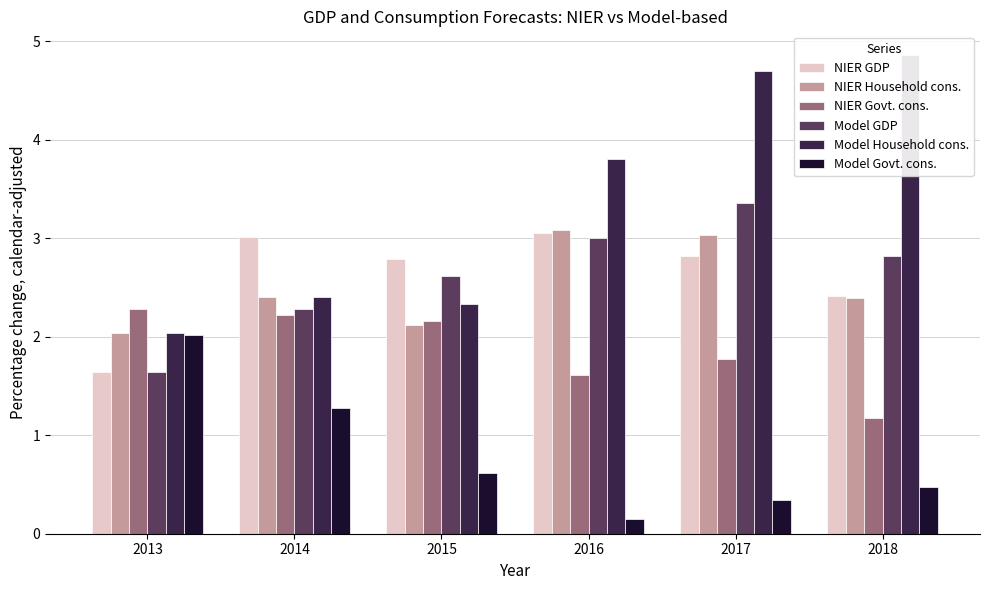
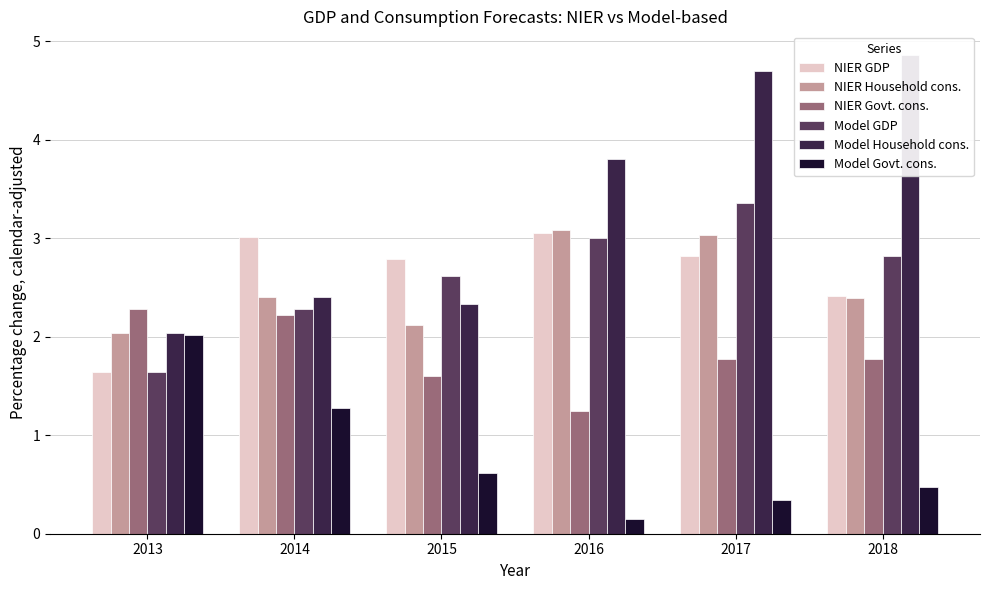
NIER Govt. cons., 2015: 2.2 -> 1.6
NIER Govt. cons., 2016: 1.6 -> 1.2
NIER Govt. cons., 2018: 1.2 -> 1.8
